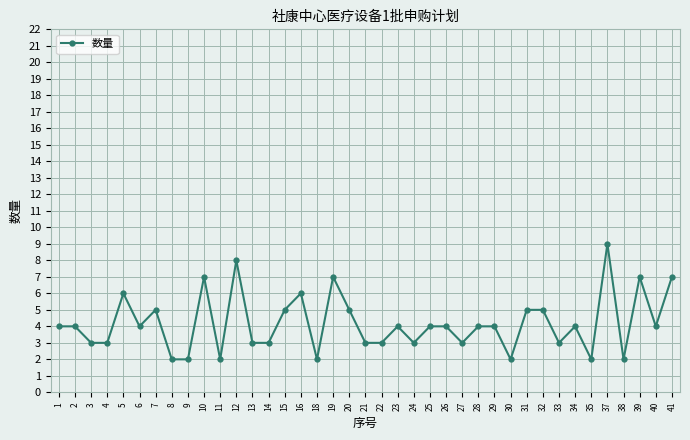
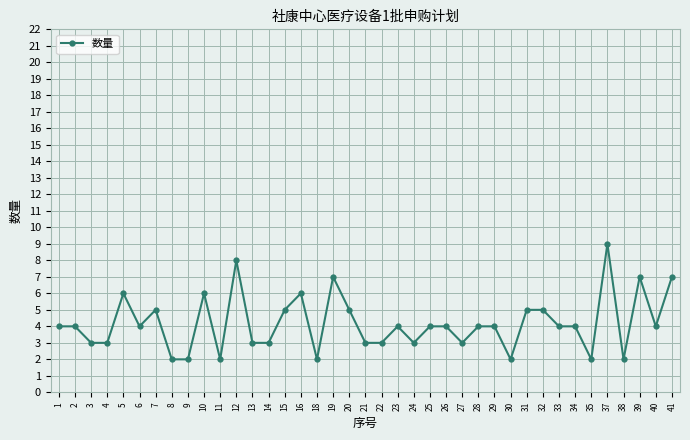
10: 7 -> 6
33: 3 -> 4
